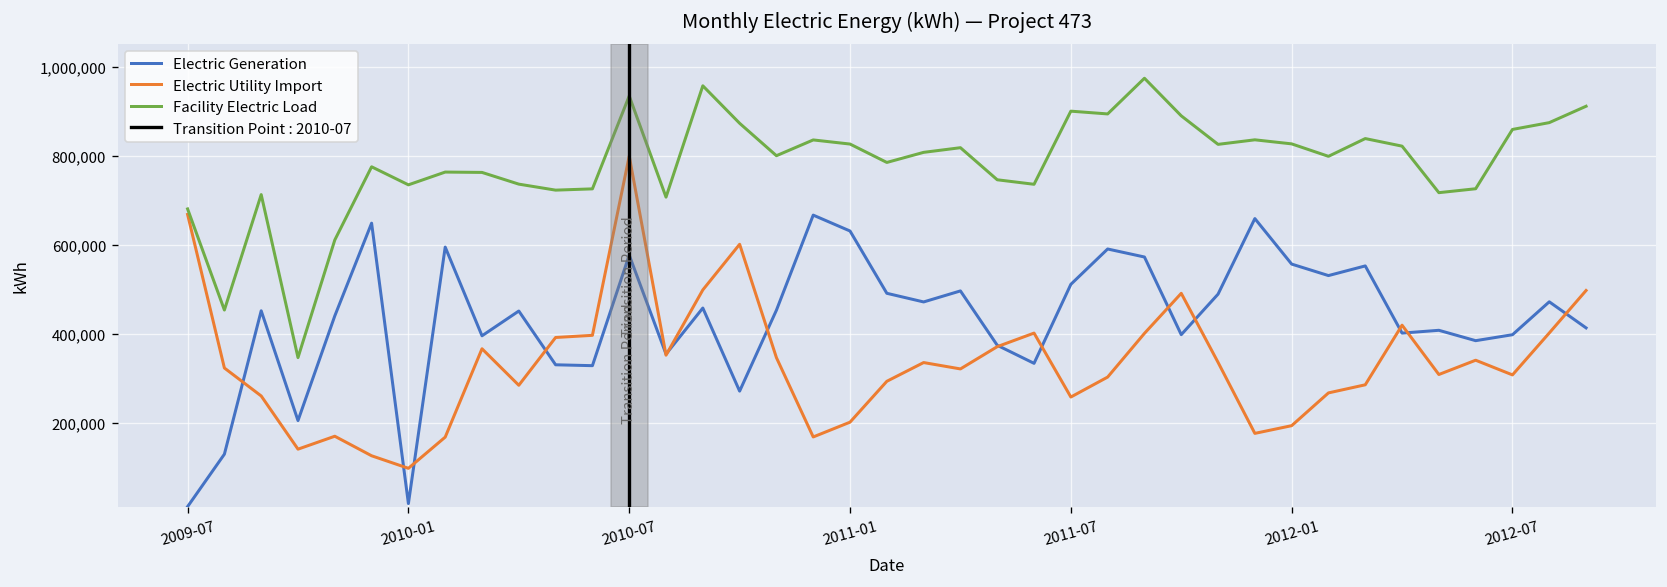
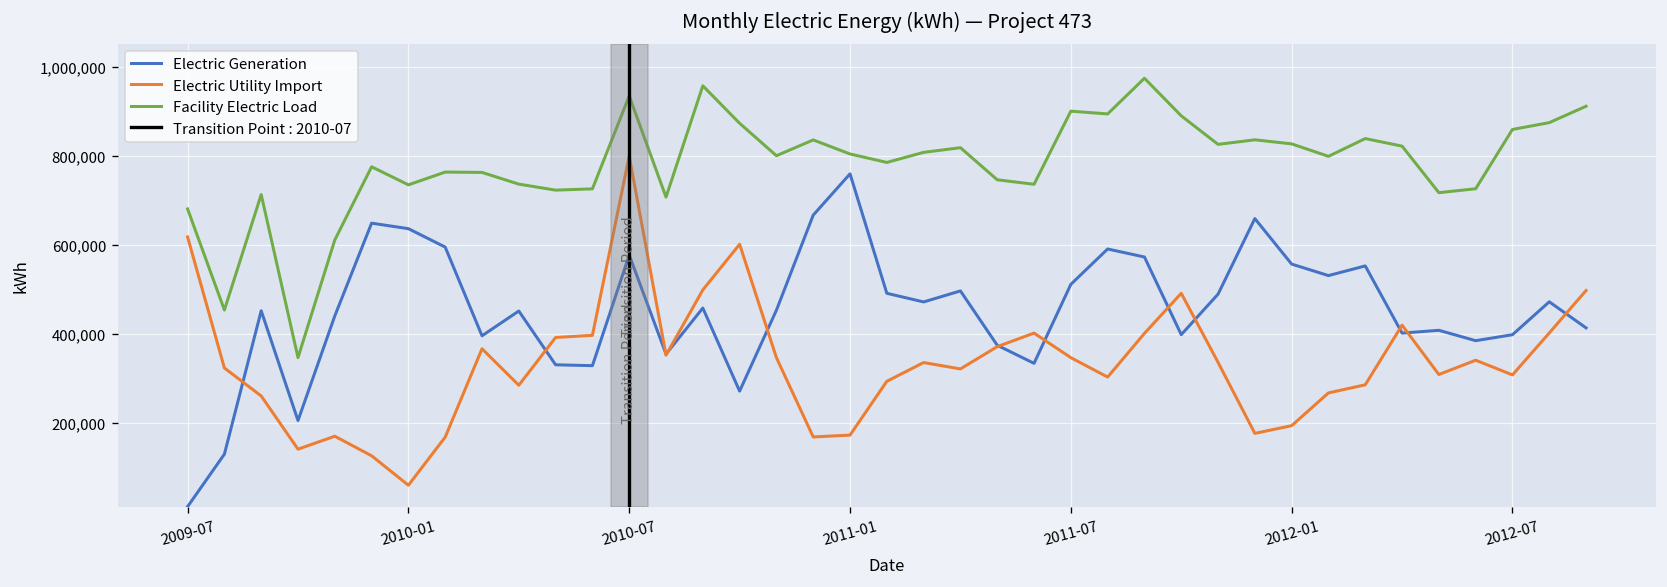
Electric Utility Import, 2009-07: 670,000 -> 620,000
Electric Generation, 2010-01: 20,000 -> 640,000
Electric Utility Import, 2010-01: 100,000 -> 60,000
Electric Generation, 2011-01: 630,000 -> 760,000
Electric Utility Import, 2011-01: 200,000 -> 170,000
Facility Electric Load, 2011-01: 830,000 -> 800,000
Electric Utility Import, 2011-07: 260,000 -> 350,000
